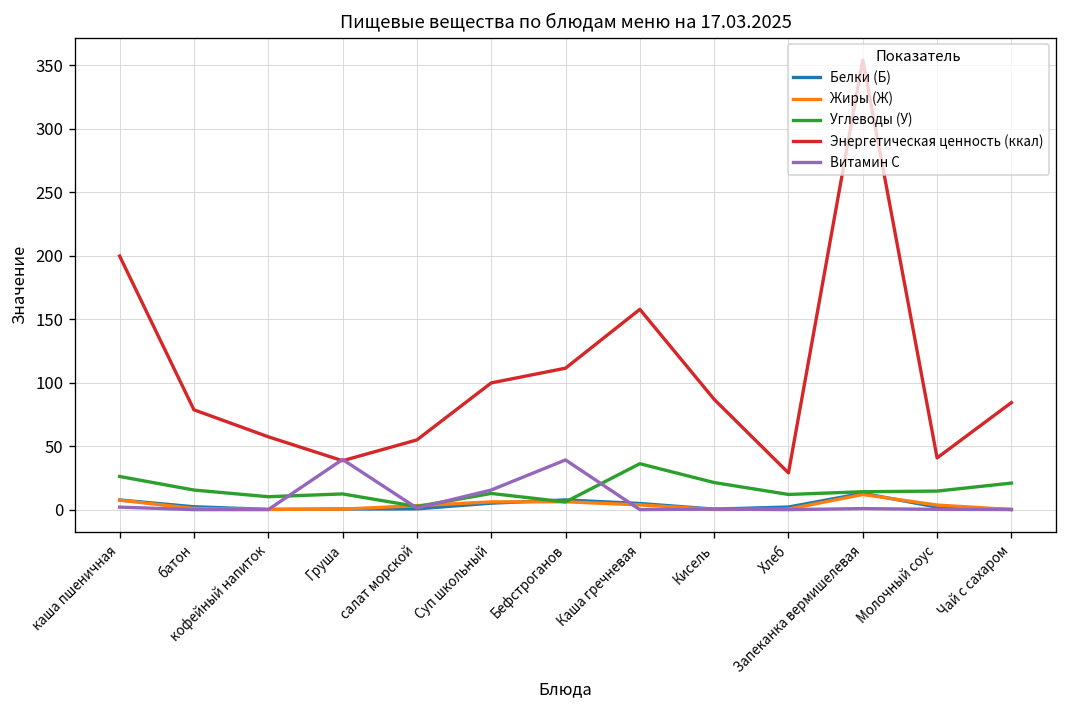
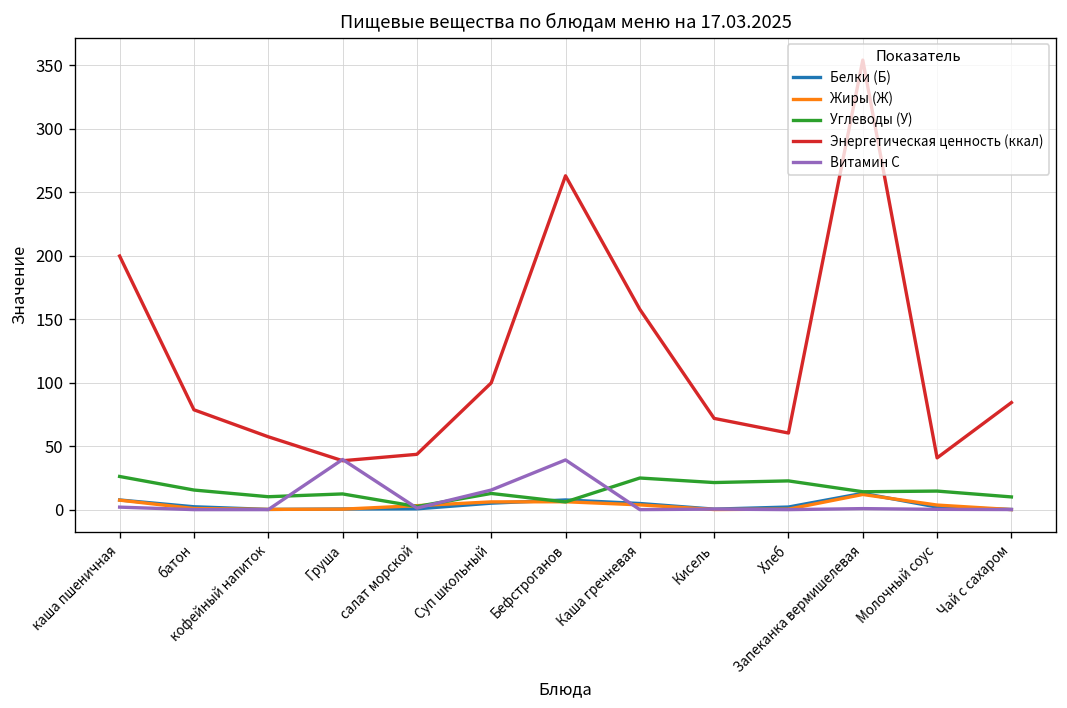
Энергетическая ценность (ккал), салат морской: 55 -> 44
Энергетическая ценность (ккал), Бефстроганов: 111 -> 263
Углеводы (У), Каша гречневая: 36 -> 25
Энергетическая ценность (ккал), Кисель: 87 -> 72
Углеводы (У), Хлеб: 12 -> 23
Энергетическая ценность (ккал), Хлеб: 29 -> 60
Углеводы (У), Чай с сахаром: 21 -> 10
